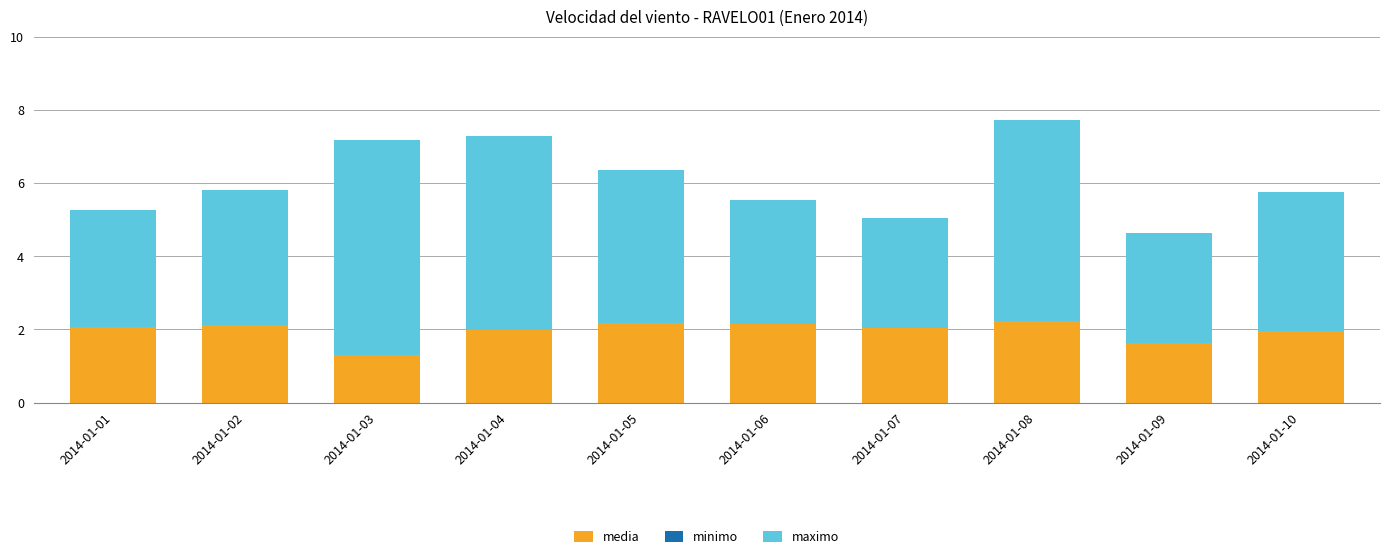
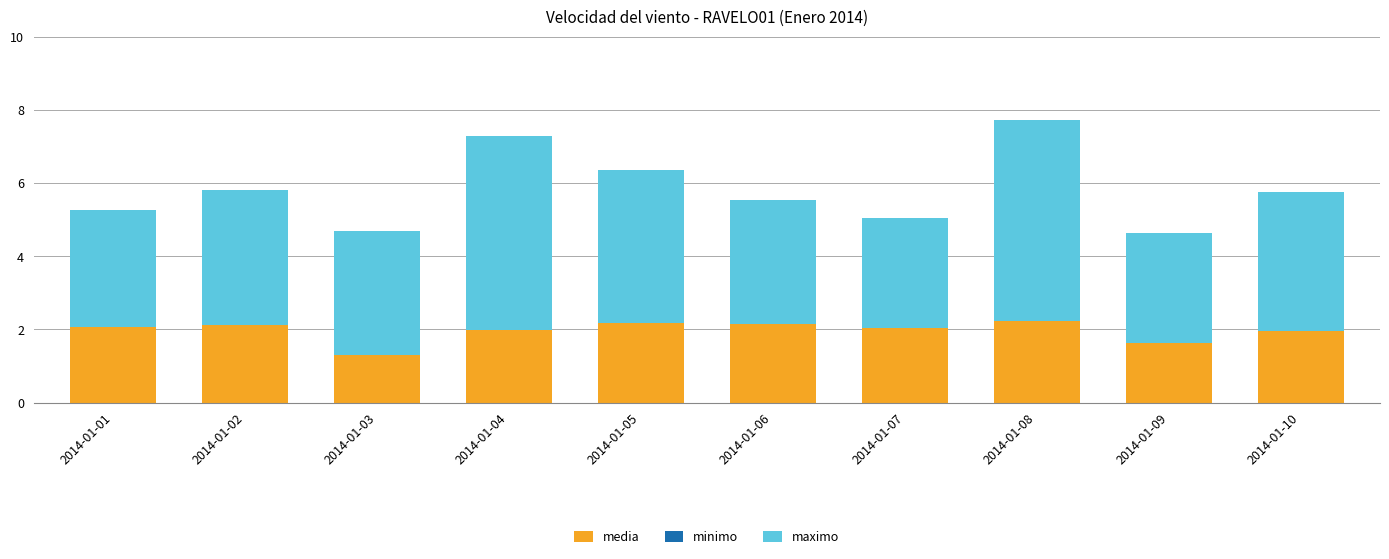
maximo, 2014-01-03: 5.9 -> 3.4
